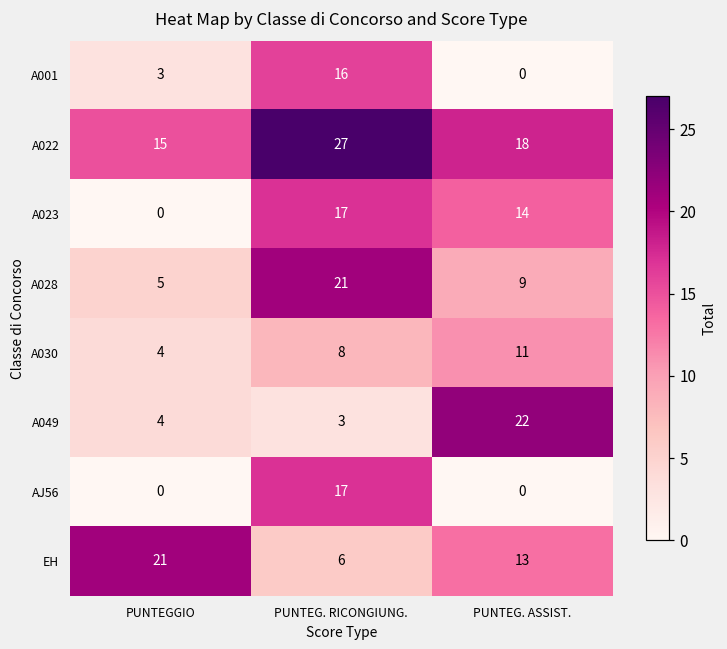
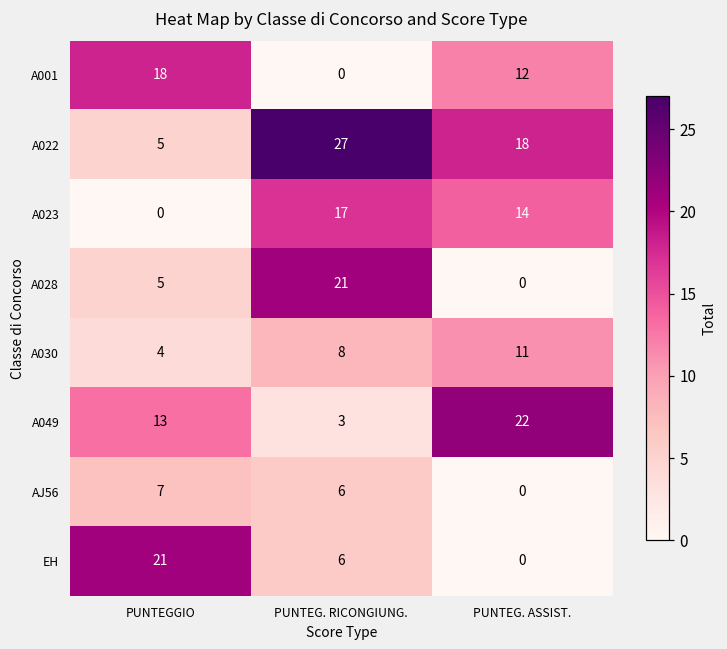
A001, PUNTEGGIO: 3 -> 18
A001, PUNTEG. RICONGIUNG.: 16 -> 0
A001, PUNTEG. ASSIST.: 0 -> 12
A022, PUNTEGGIO: 15 -> 5
A028, PUNTEG. ASSIST.: 9 -> 0
A049, PUNTEGGIO: 4 -> 13
AJ56, PUNTEGGIO: 0 -> 7
AJ56, PUNTEG. RICONGIUNG.: 17 -> 6
EH, PUNTEG. ASSIST.: 13 -> 0
